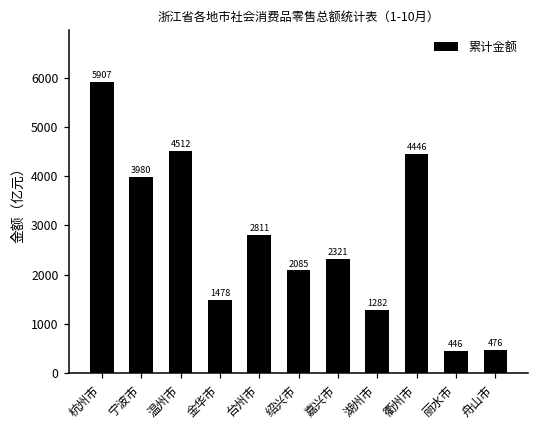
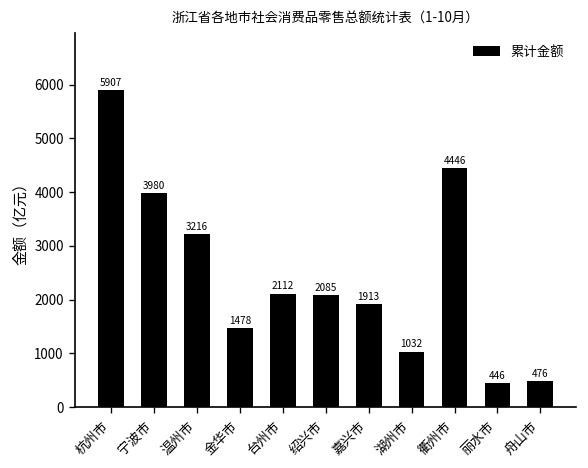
温州市: 4512 -> 3216
台州市: 2811 -> 2112
嘉兴市: 2321 -> 1913
湖州市: 1282 -> 1032
